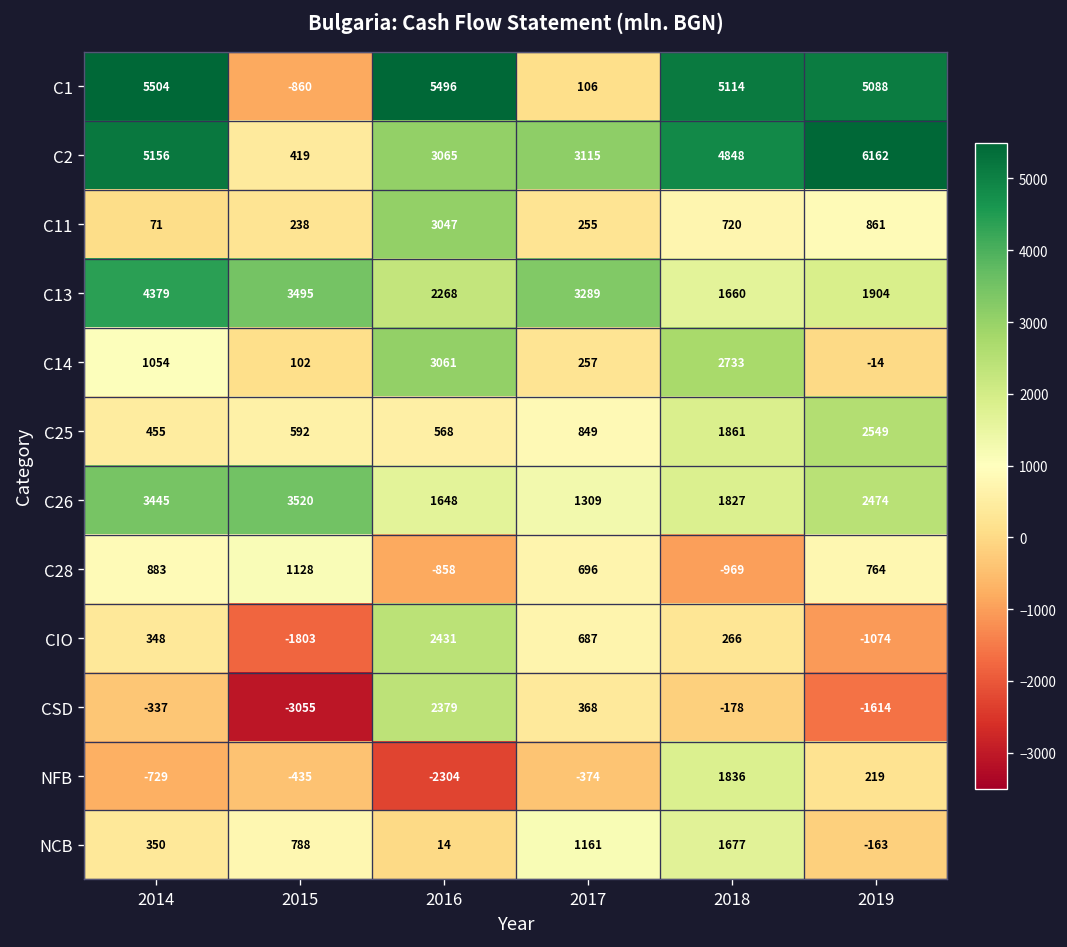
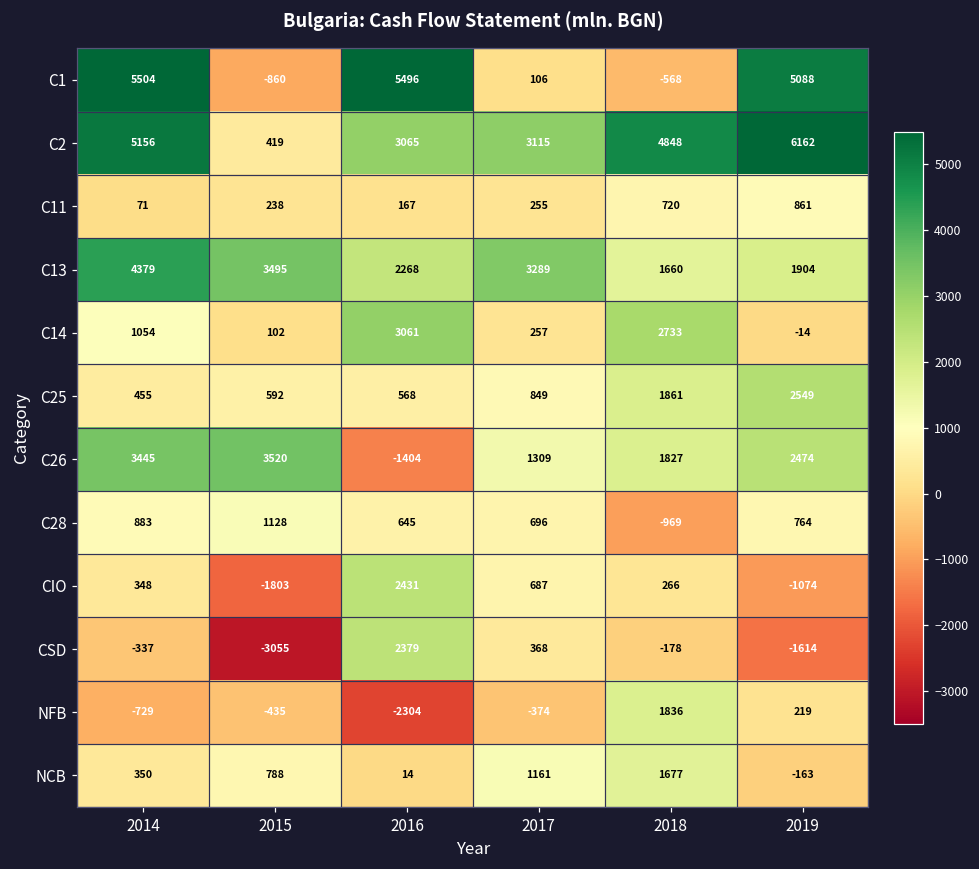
C1, 2018: 5114 -> -568
C11, 2016: 3047 -> 167
C26, 2016: 1648 -> -1404
C28, 2016: -858 -> 645
